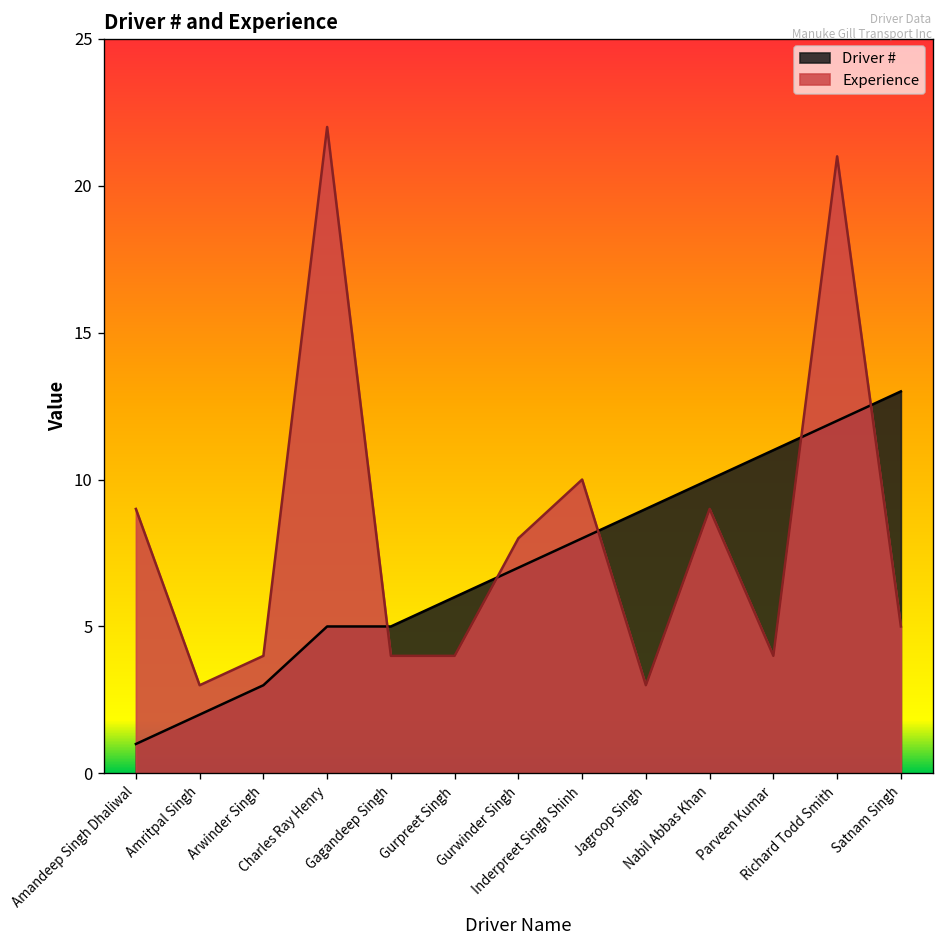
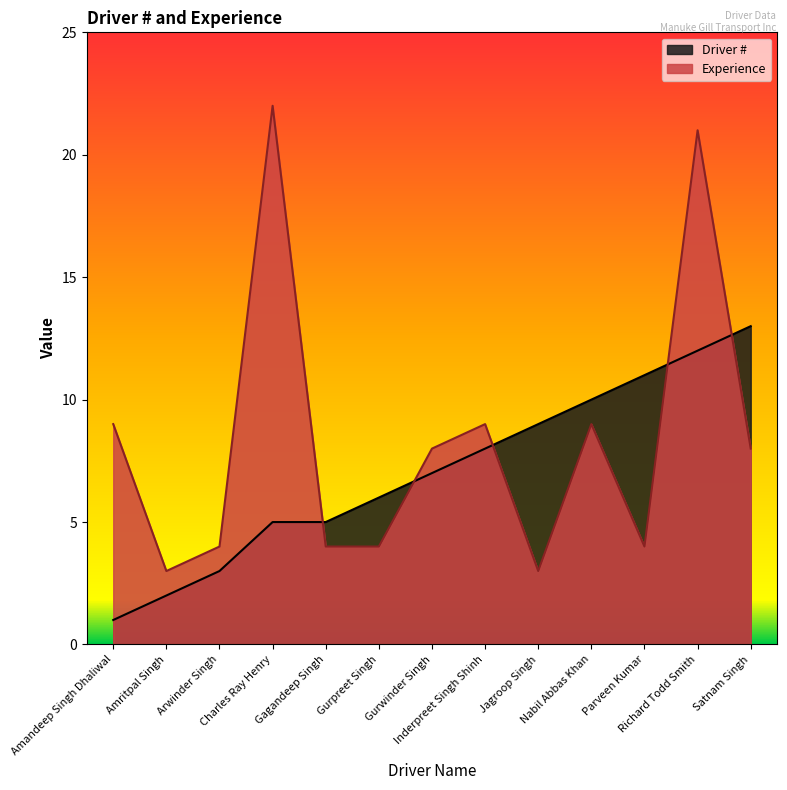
Experience, Inderpreet Singh Shinh: 10 -> 9
Experience, Satnam Singh: 5 -> 8
